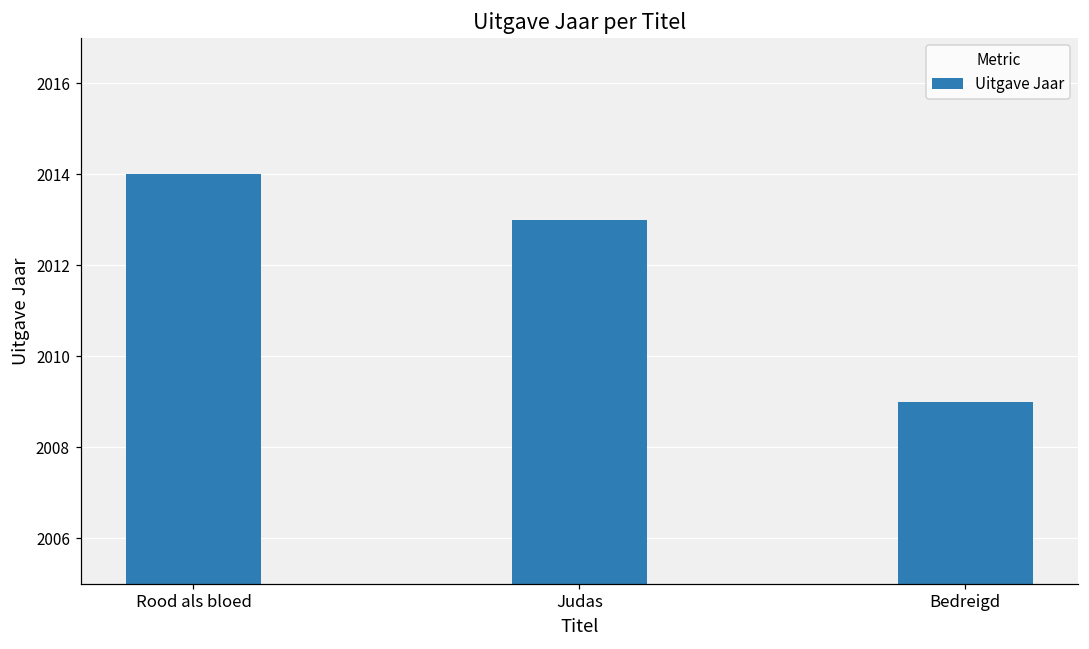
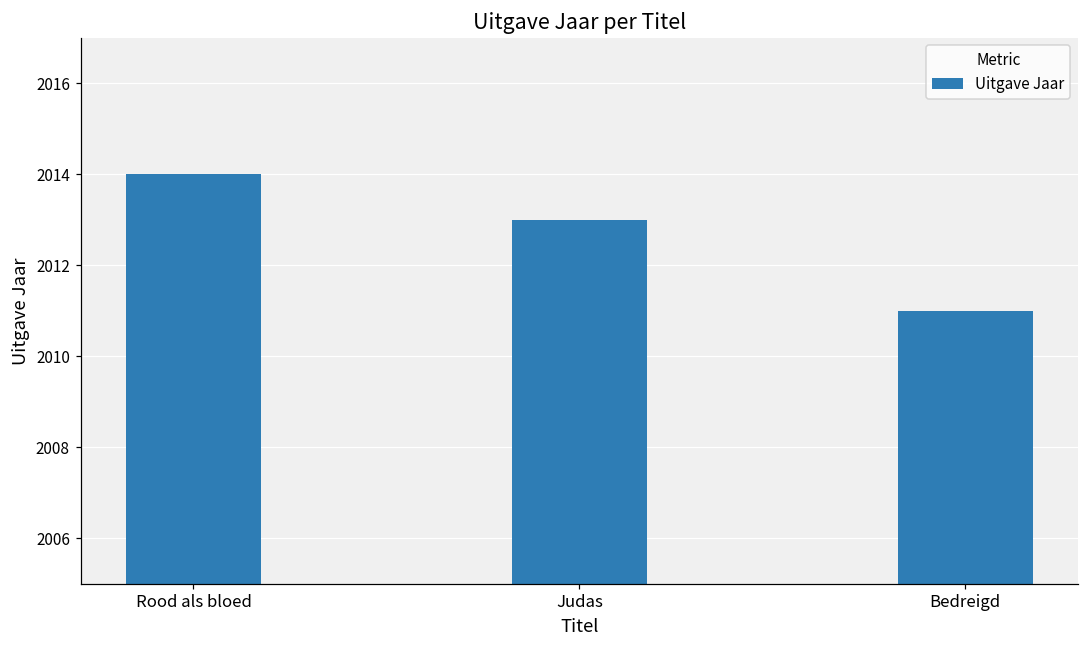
Bedreigd: 2009 -> 2011
